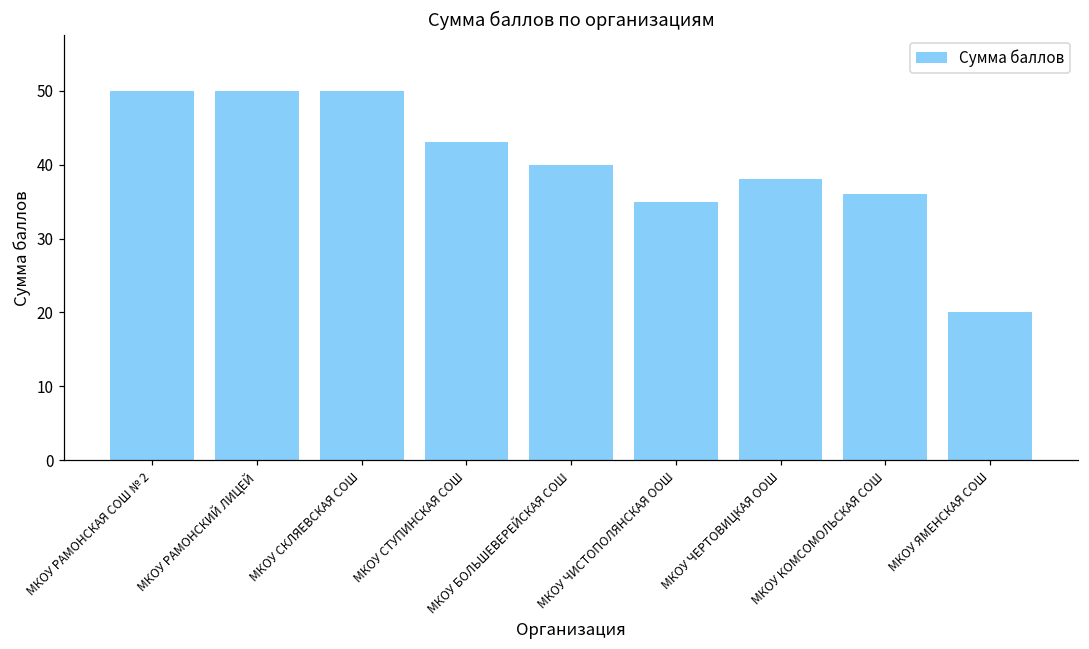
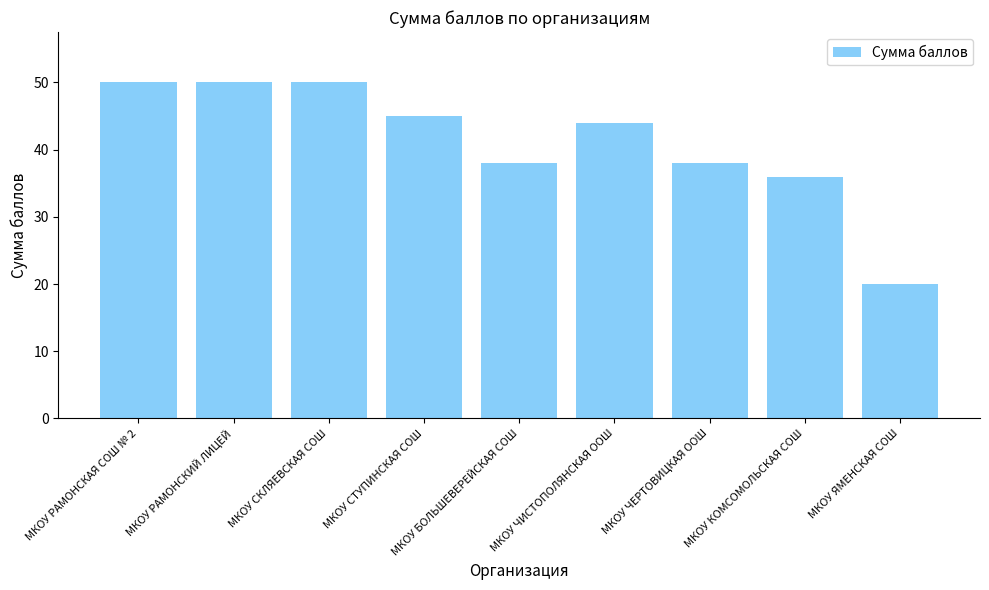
МКОУ СТУПИНСКАЯ СОШ: 43 -> 45
МКОУ БОЛЬШЕВЕРЕЙСКАЯ СОШ: 40 -> 38
МКОУ ЧИСТОПОЛЯНСКАЯ ООШ: 35 -> 44
